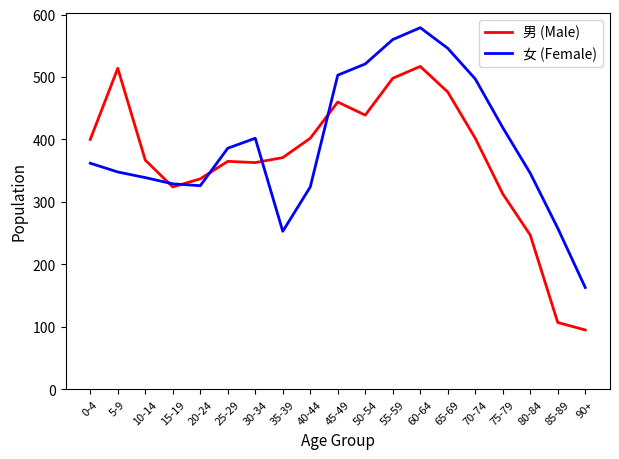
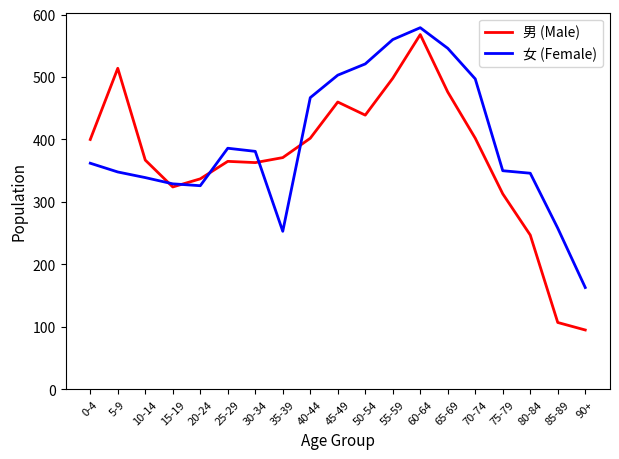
女 (Female), 30-34: 400 -> 380
女 (Female), 40-44: 320 -> 470
男 (Male), 60-64: 520 -> 570
女 (Female), 75-79: 420 -> 350
